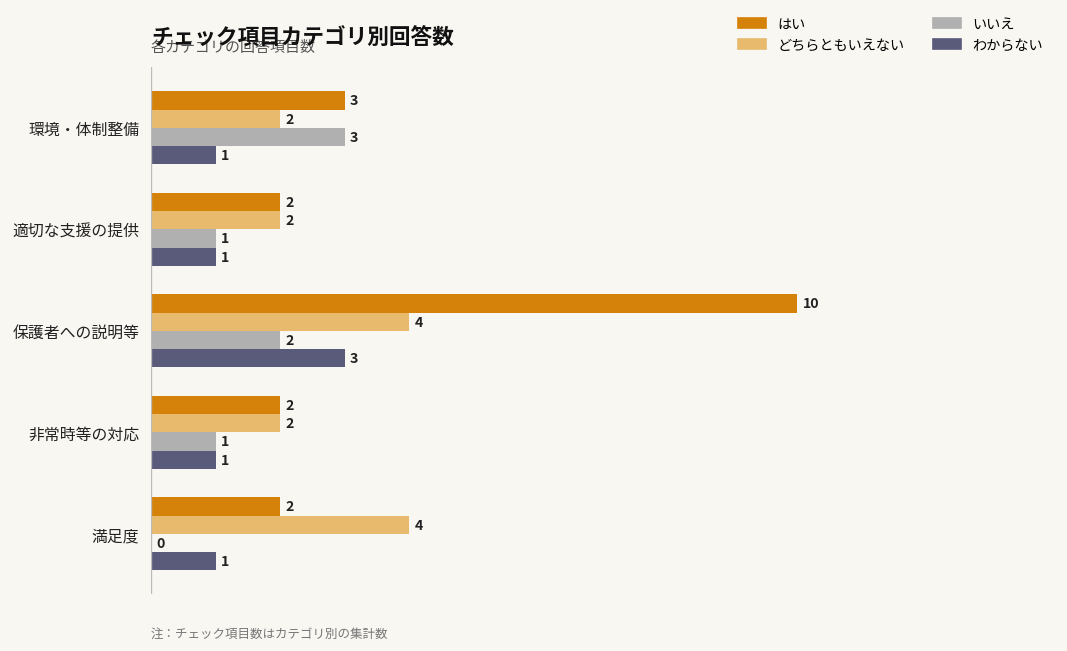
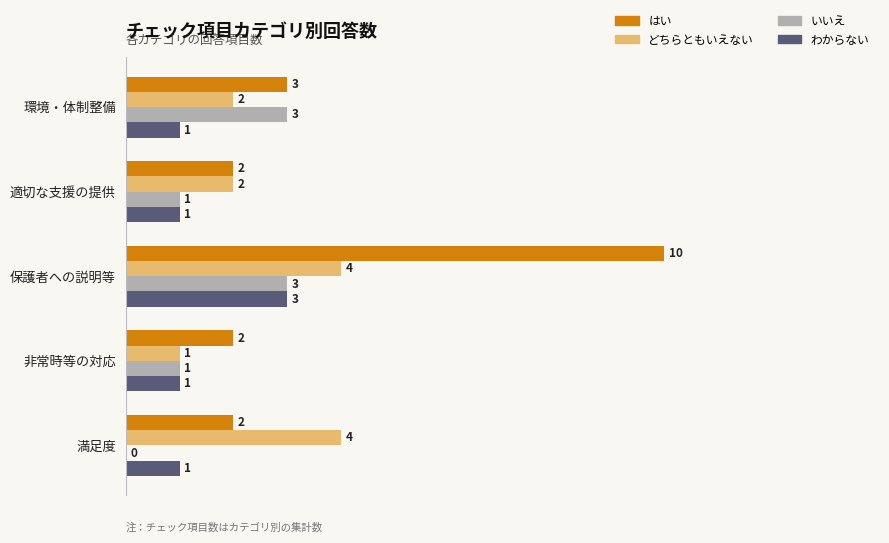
いいえ, 保護者への説明等: 2 -> 3
どちらともいえない, 非常時等の対応: 2 -> 1
